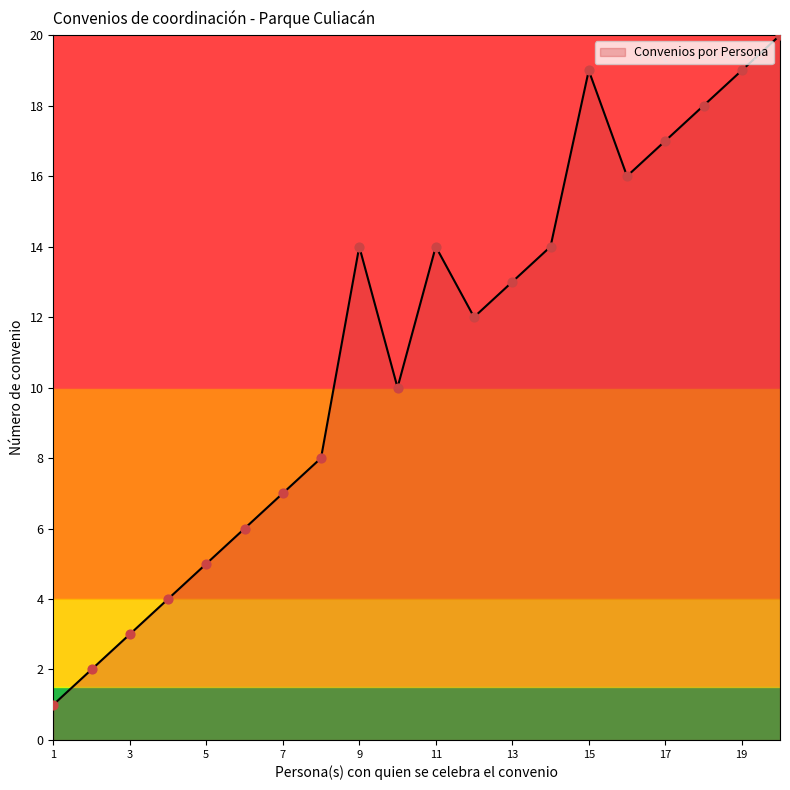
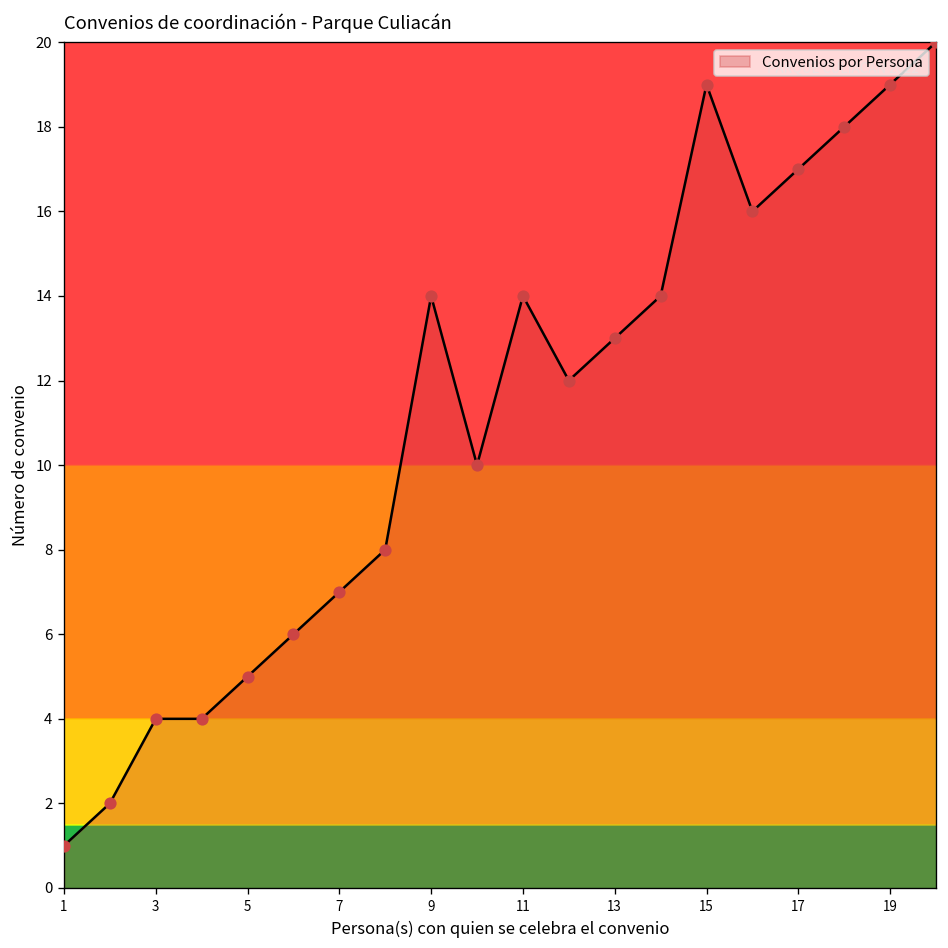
3: 3 -> 4
